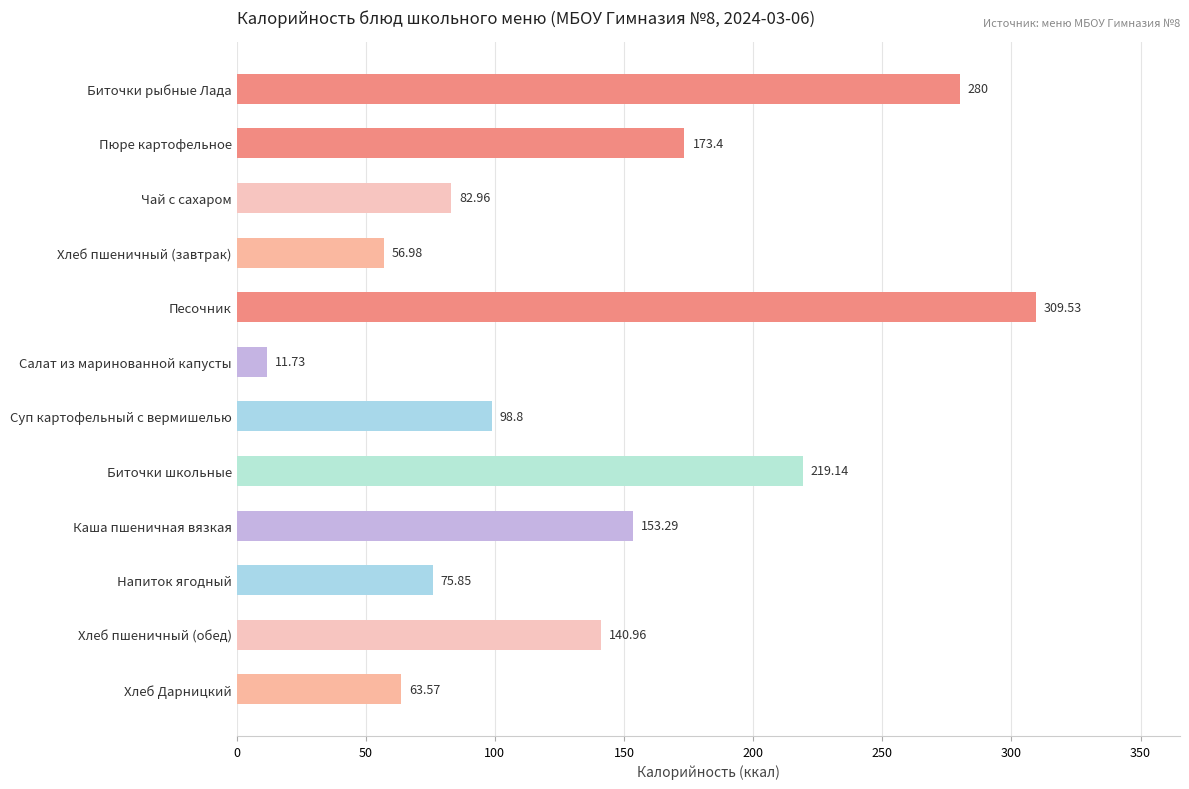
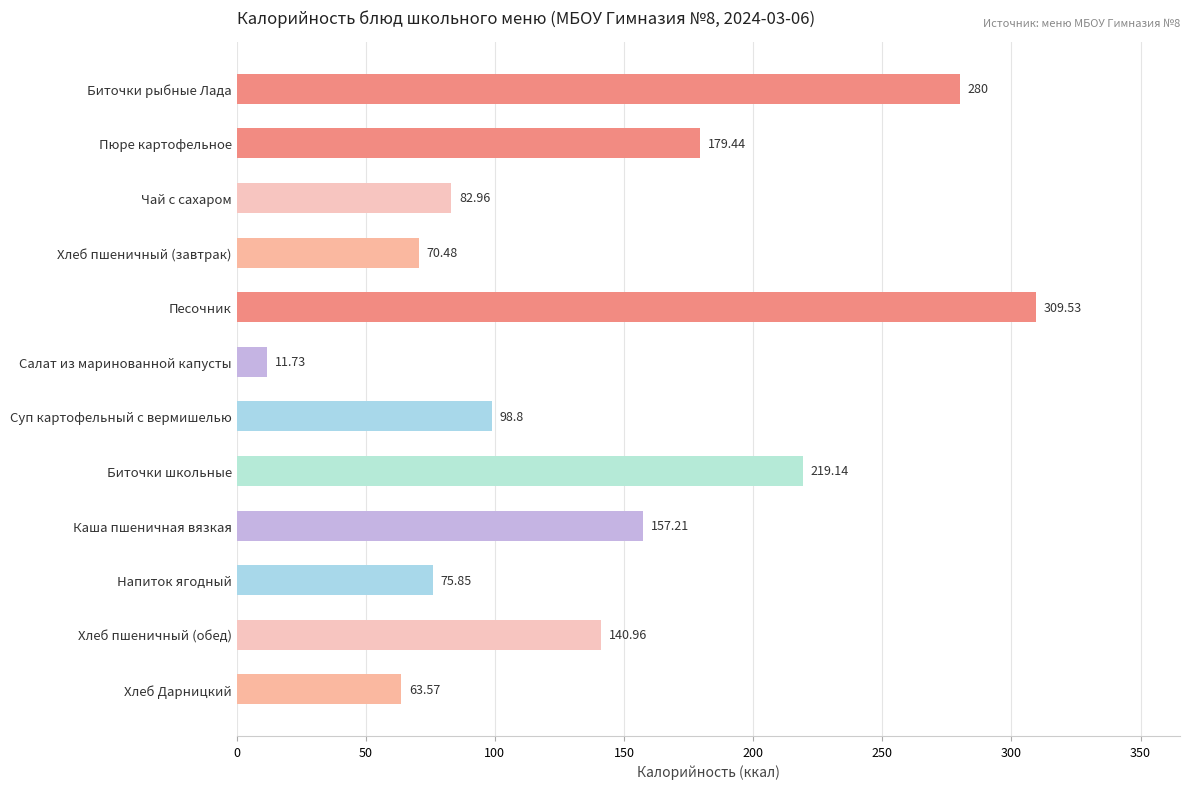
Пюре картофельное: 173.4 -> 179.44
Хлеб пшеничный (завтрак): 56.98 -> 70.48
Каша пшеничная вязкая: 153.29 -> 157.21
